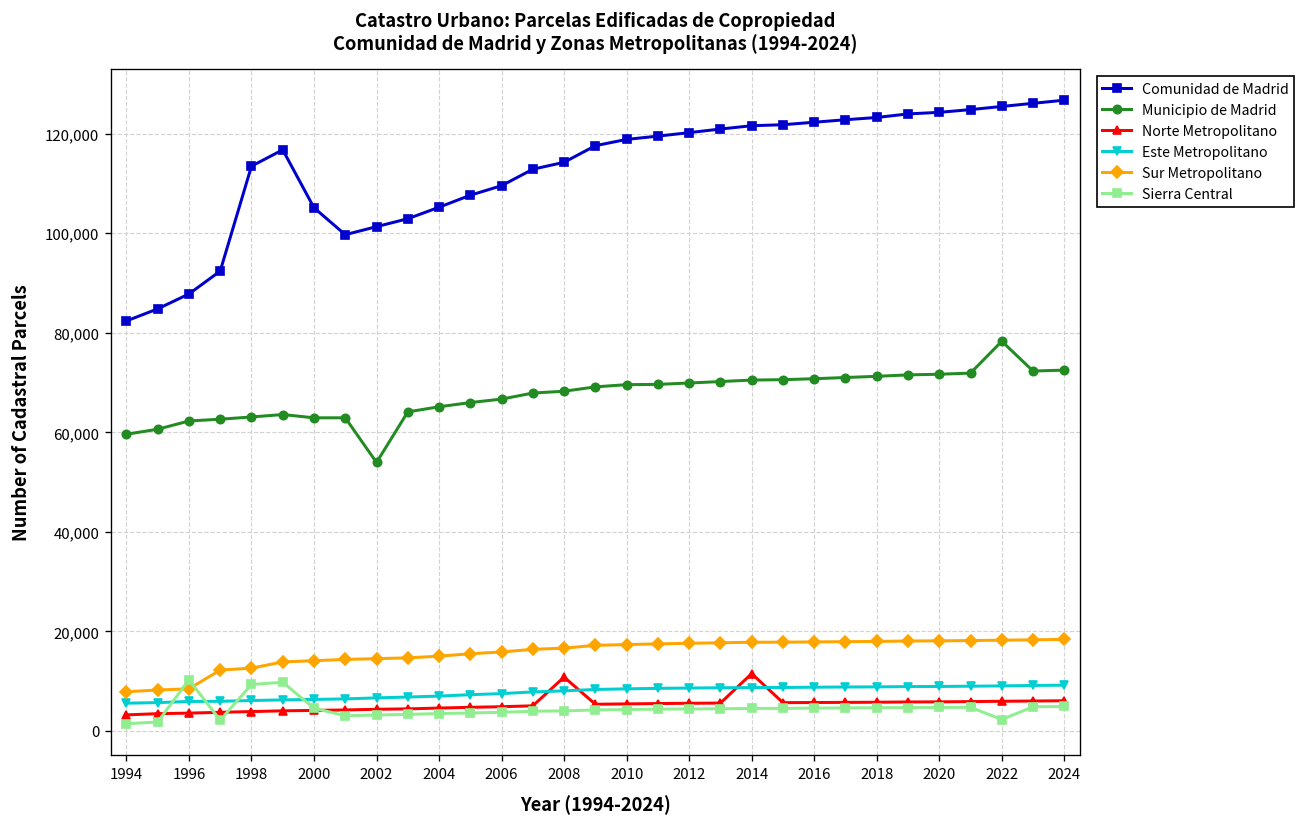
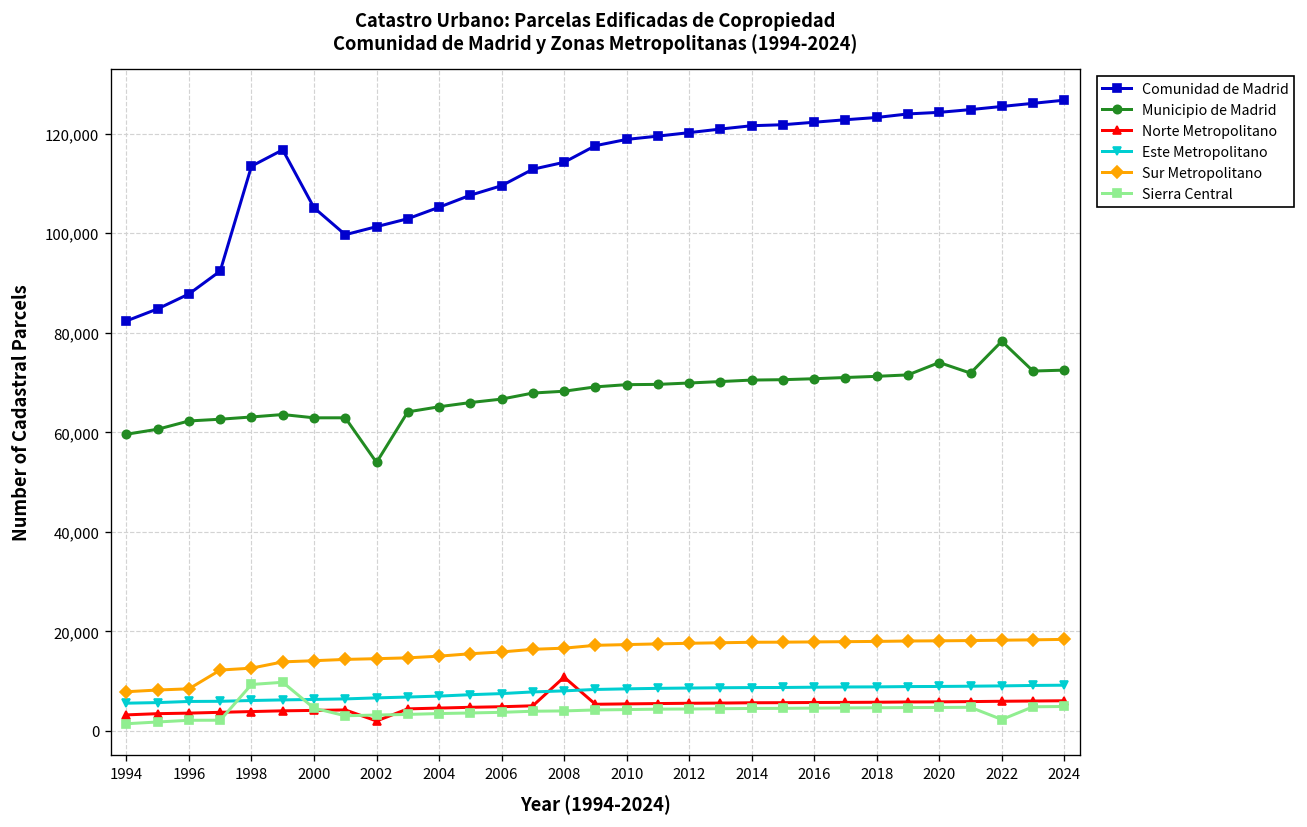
Sierra Central, 1996: 10,000 -> 2,000
Norte Metropolitano, 2002: 4,000 -> 2,000
Norte Metropolitano, 2014: 12,000 -> 6,000
Municipio de Madrid, 2020: 72,000 -> 74,000
